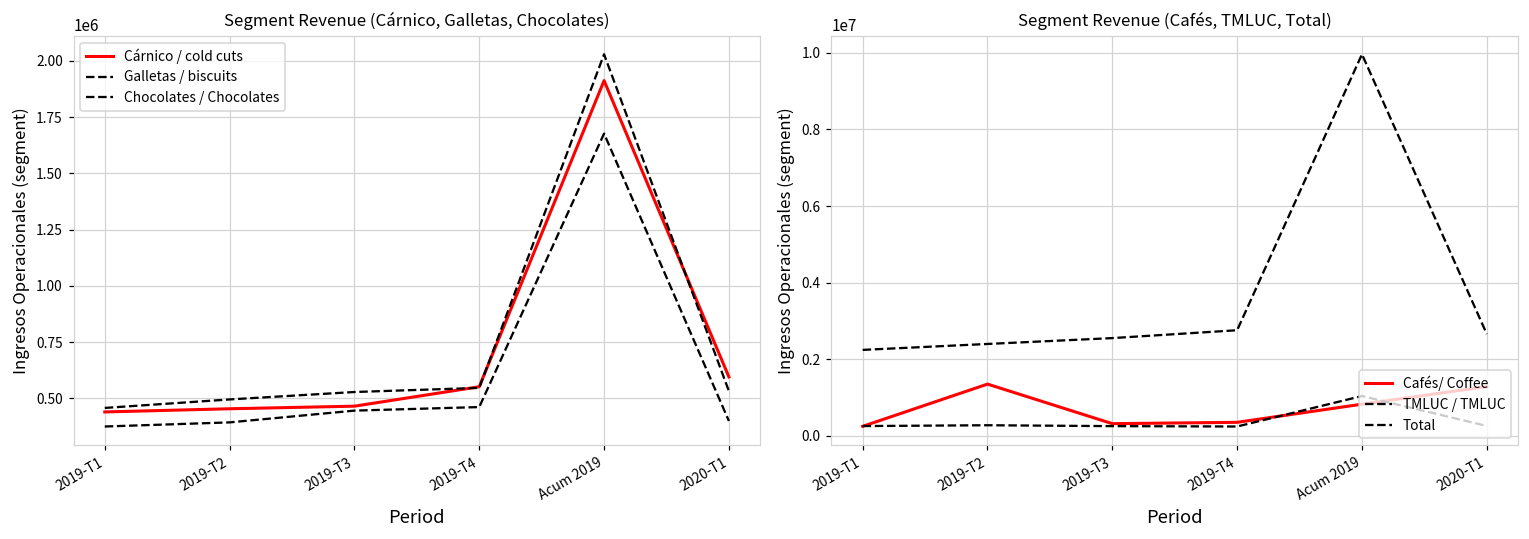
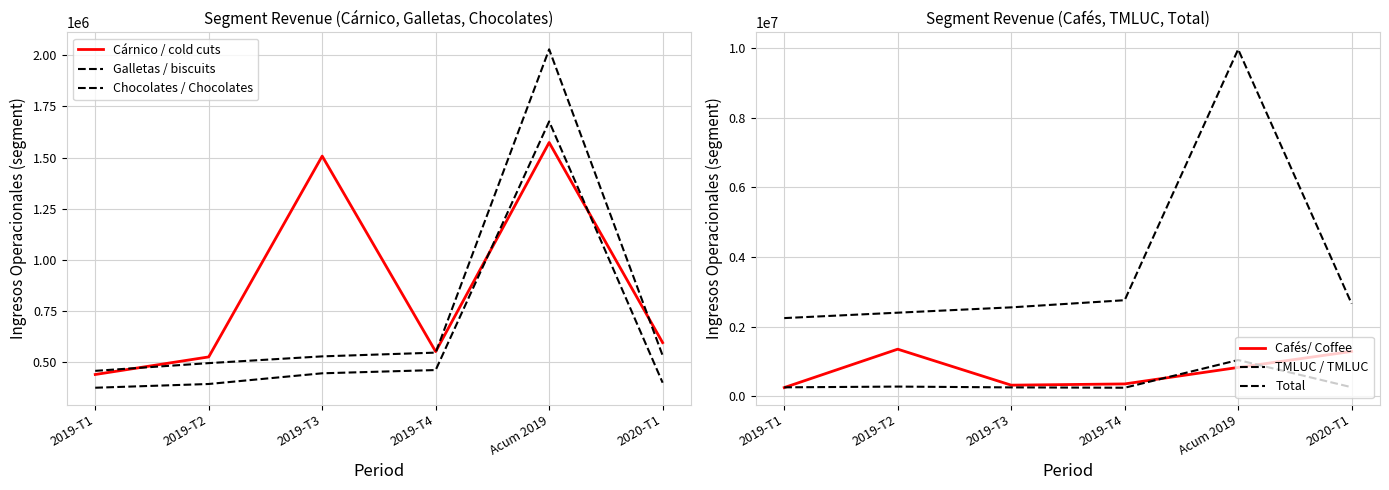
Segment Revenue (Cárnico, Galletas, Chocolates), Cárnico / cold cuts, 2019-T2: 450000 -> 530000
Segment Revenue (Cárnico, Galletas, Chocolates), Cárnico / cold cuts, 2019-T3: 470000 -> 1510000
Segment Revenue (Cárnico, Galletas, Chocolates), Cárnico / cold cuts, Acum 2019: 1910000 -> 1570000
